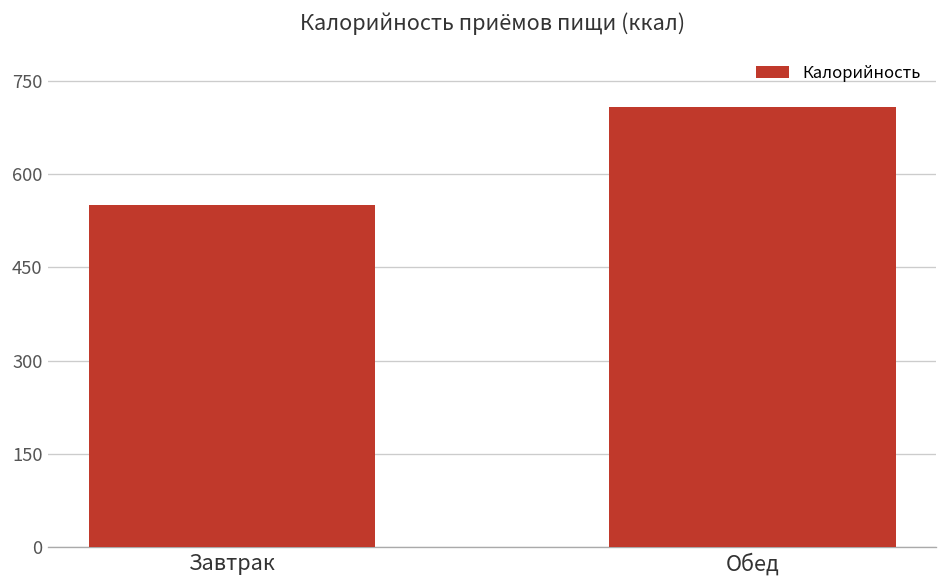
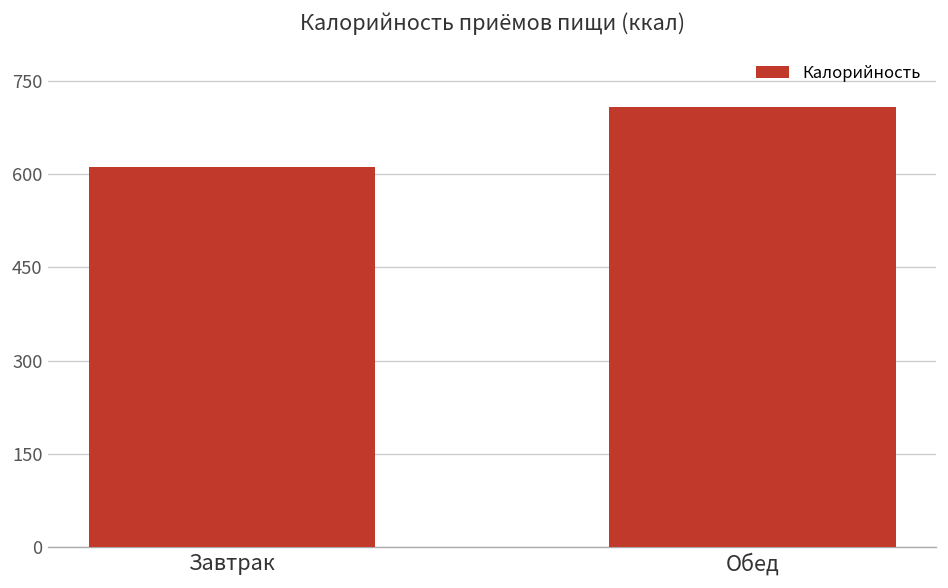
Завтрак: 550 -> 610
